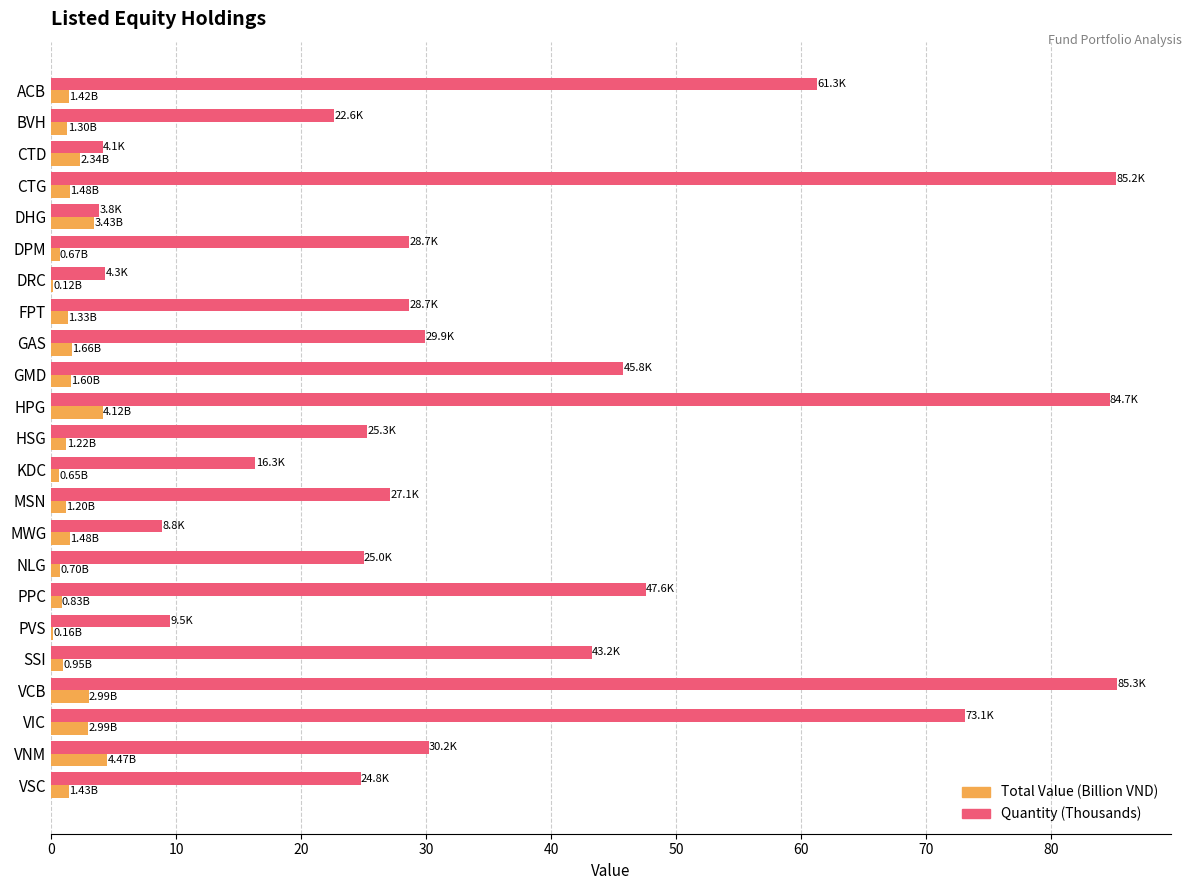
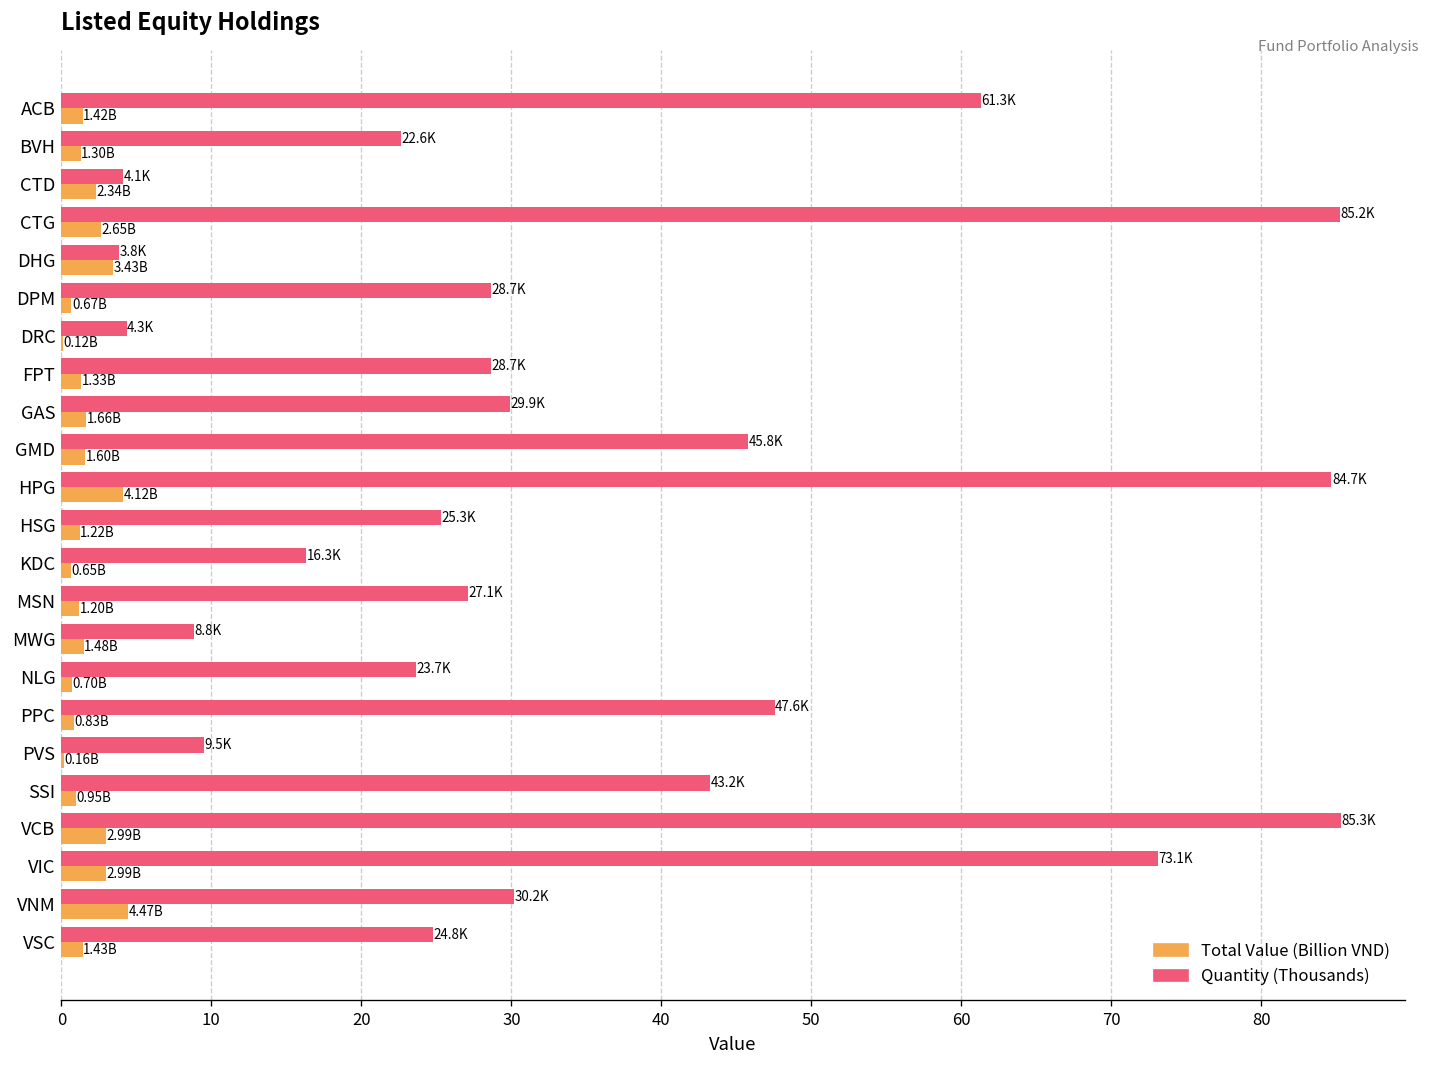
Total Value (Billion VND), CTG: 1.48B -> 2.65B
Quantity (Thousands), NLG: 25.0K -> 23.7K
